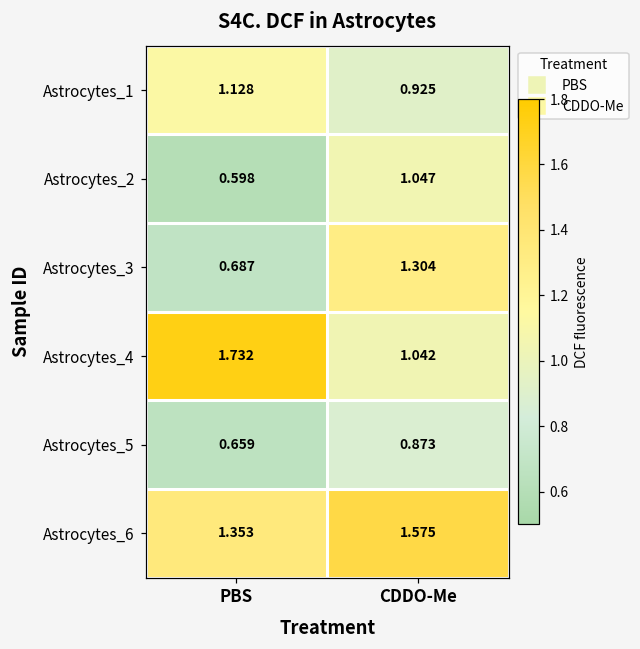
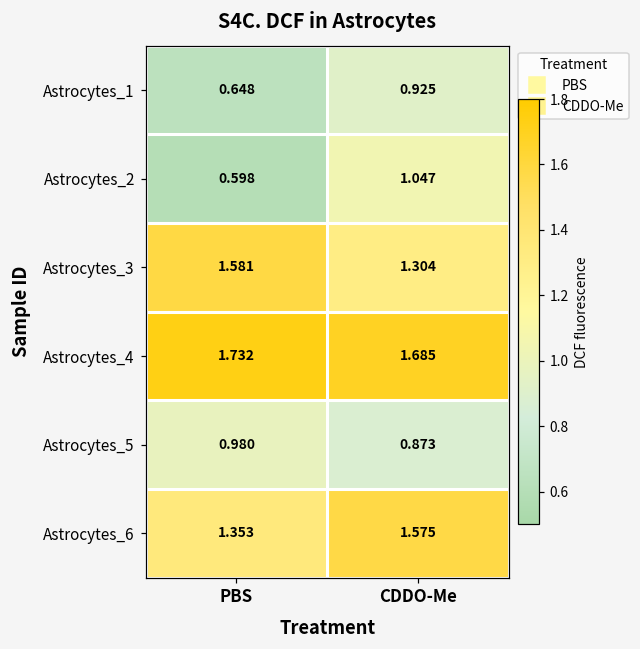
Astrocytes_1, PBS: 1.128 -> 0.648
Astrocytes_3, PBS: 0.687 -> 1.581
Astrocytes_4, CDDO-Me: 1.042 -> 1.685
Astrocytes_5, PBS: 0.659 -> 0.980
